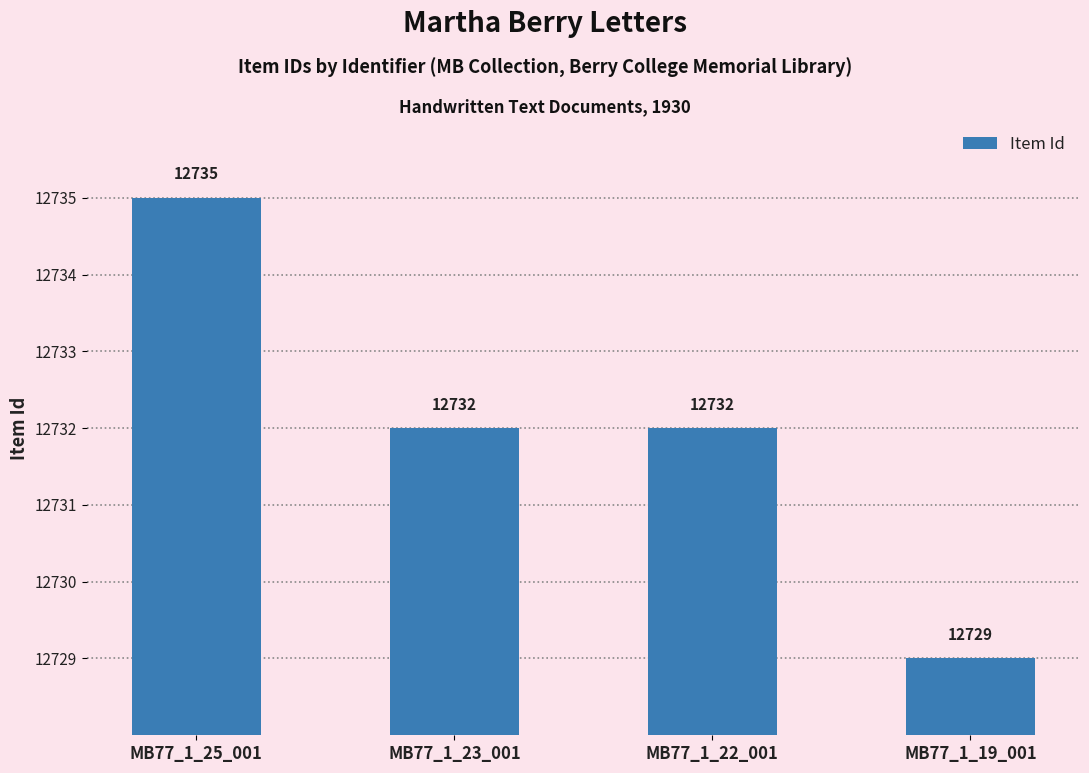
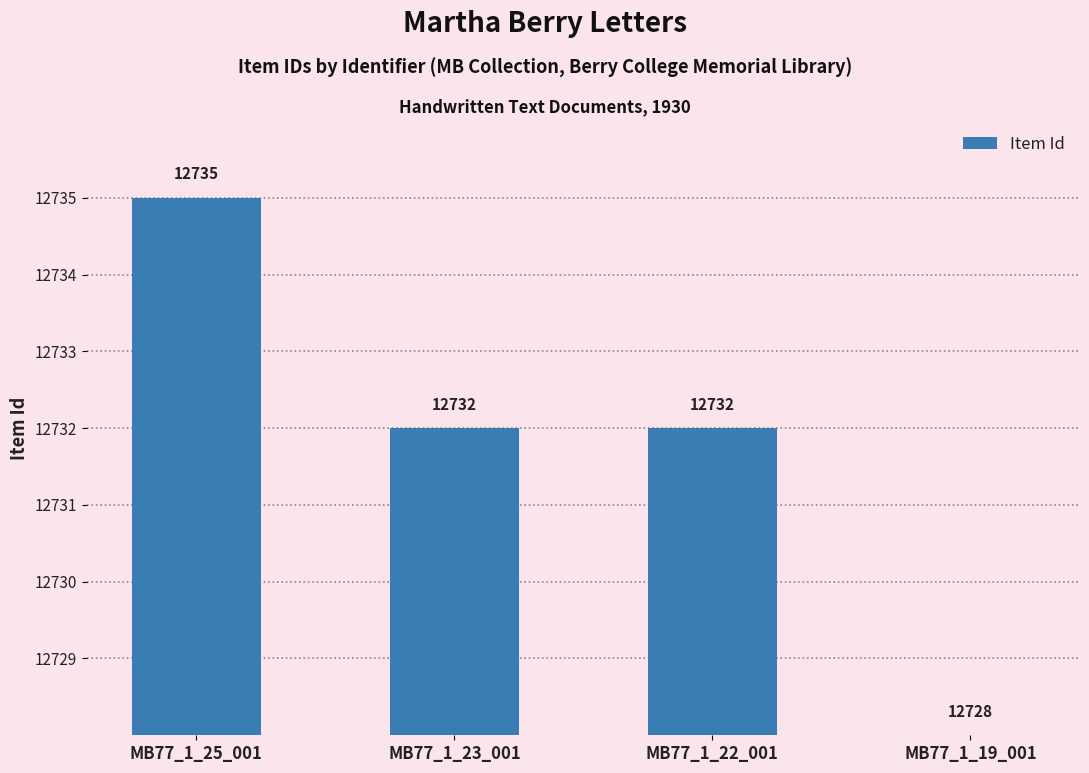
MB77_1_19_001: 12729 -> 12728
